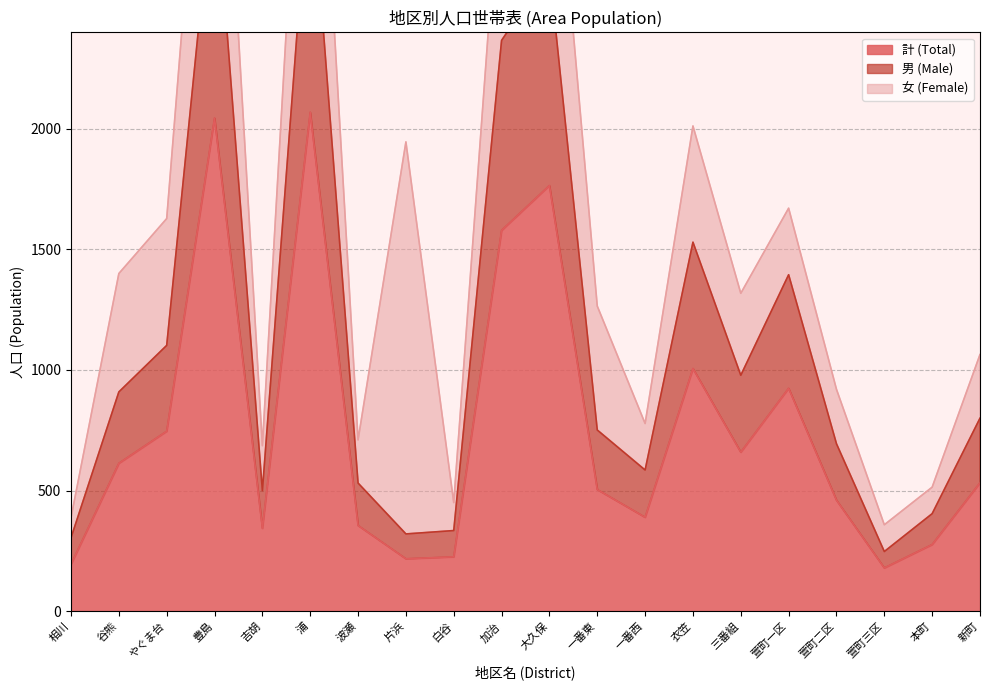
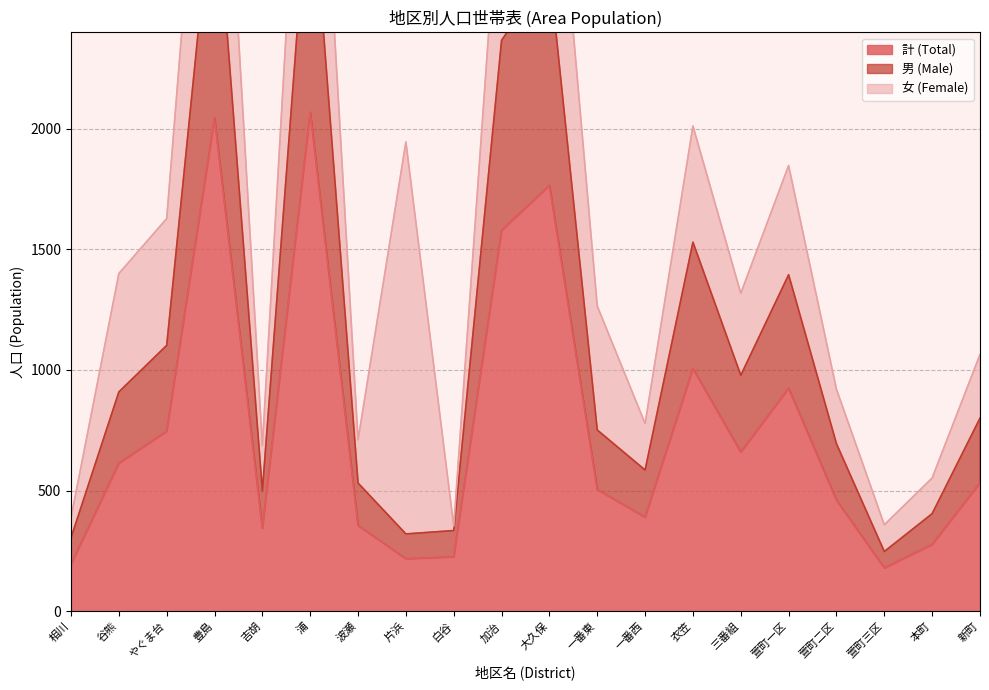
女 (Female), 白谷: 120 -> 20
女 (Female), 萱町一区: 280 -> 450
女 (Female), 本町: 110 -> 150
